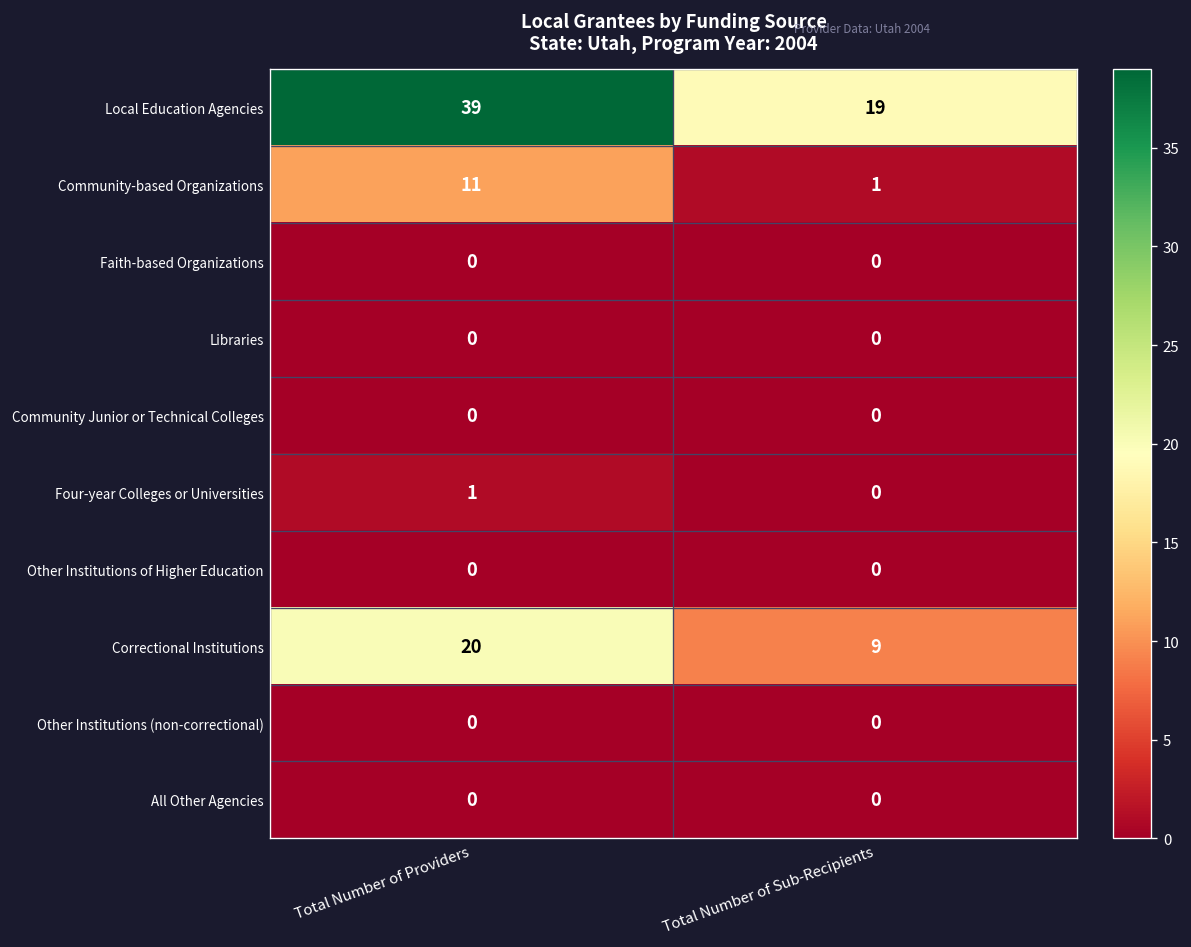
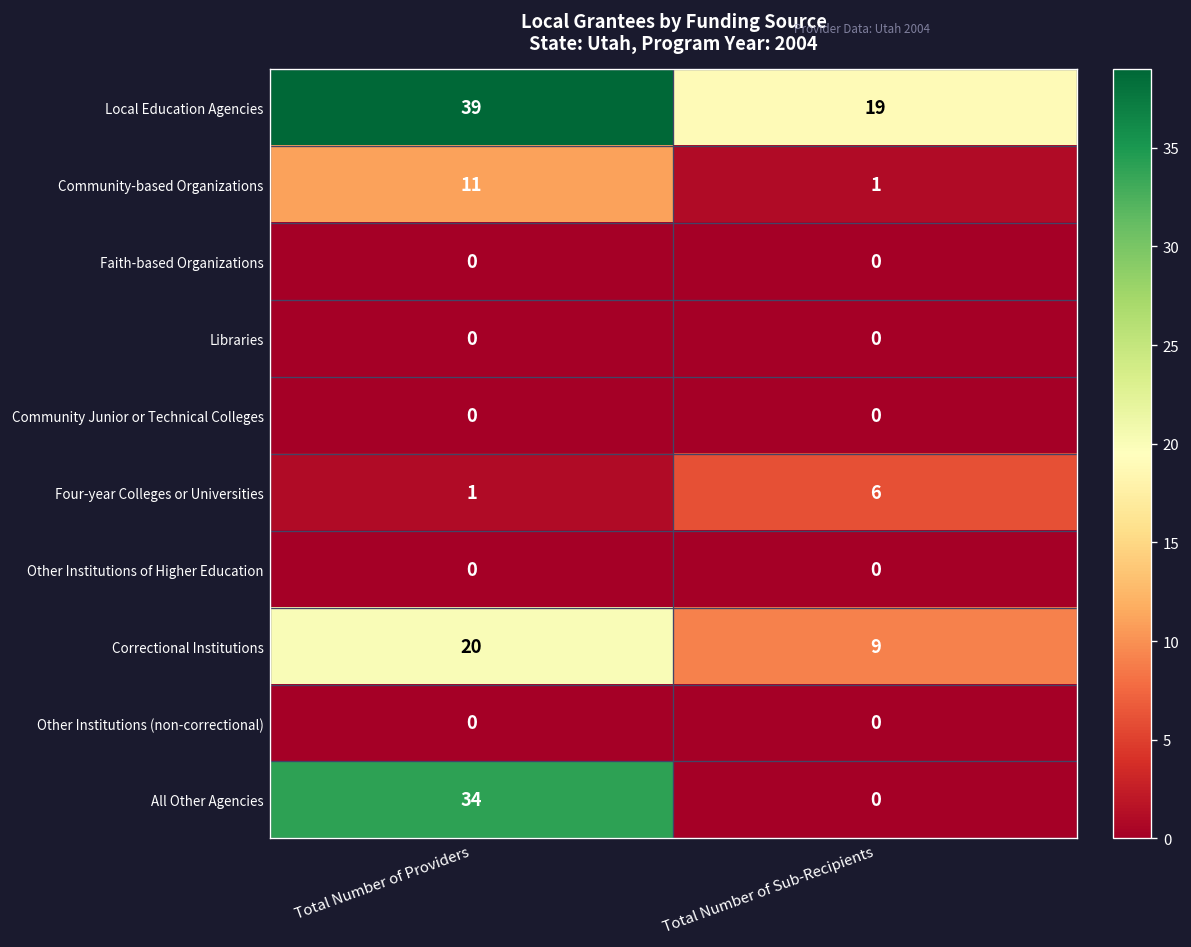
Four-year Colleges or Universities, Total Number of Sub-Recipients: 0 -> 6
All Other Agencies, Total Number of Providers: 0 -> 34
